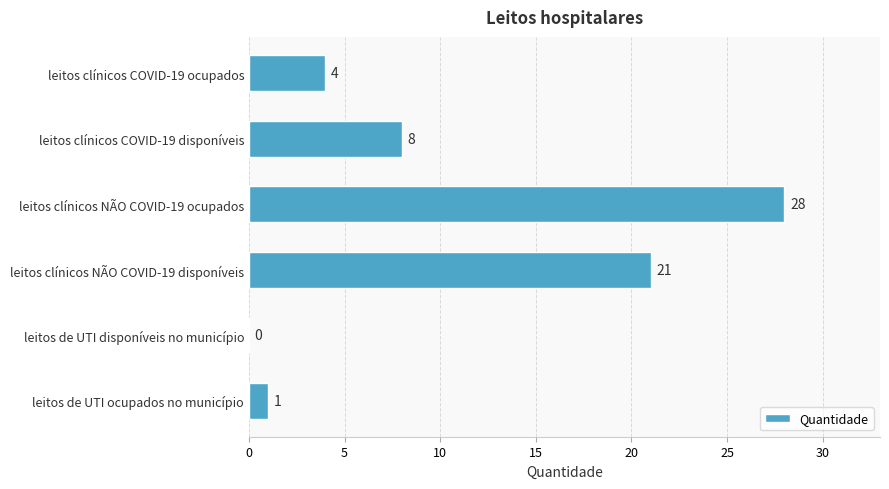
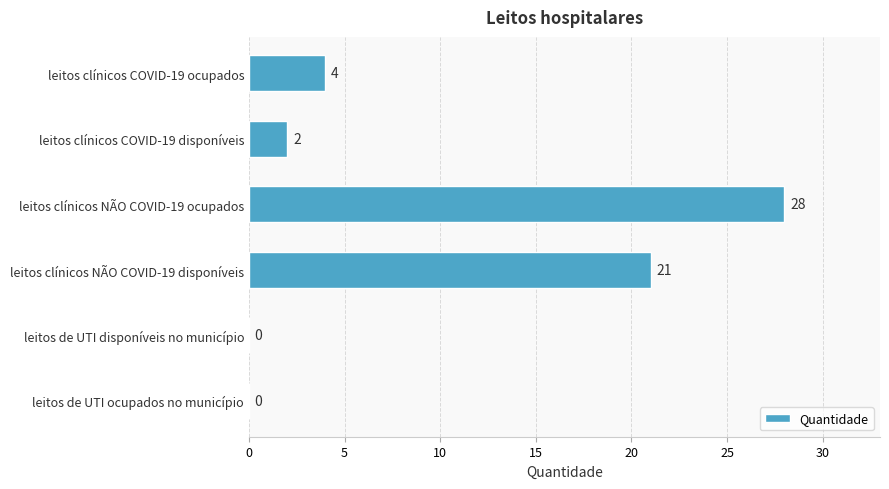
leitos clínicos COVID-19 disponíveis: 8 -> 2
leitos de UTI ocupados no município: 1 -> 0
